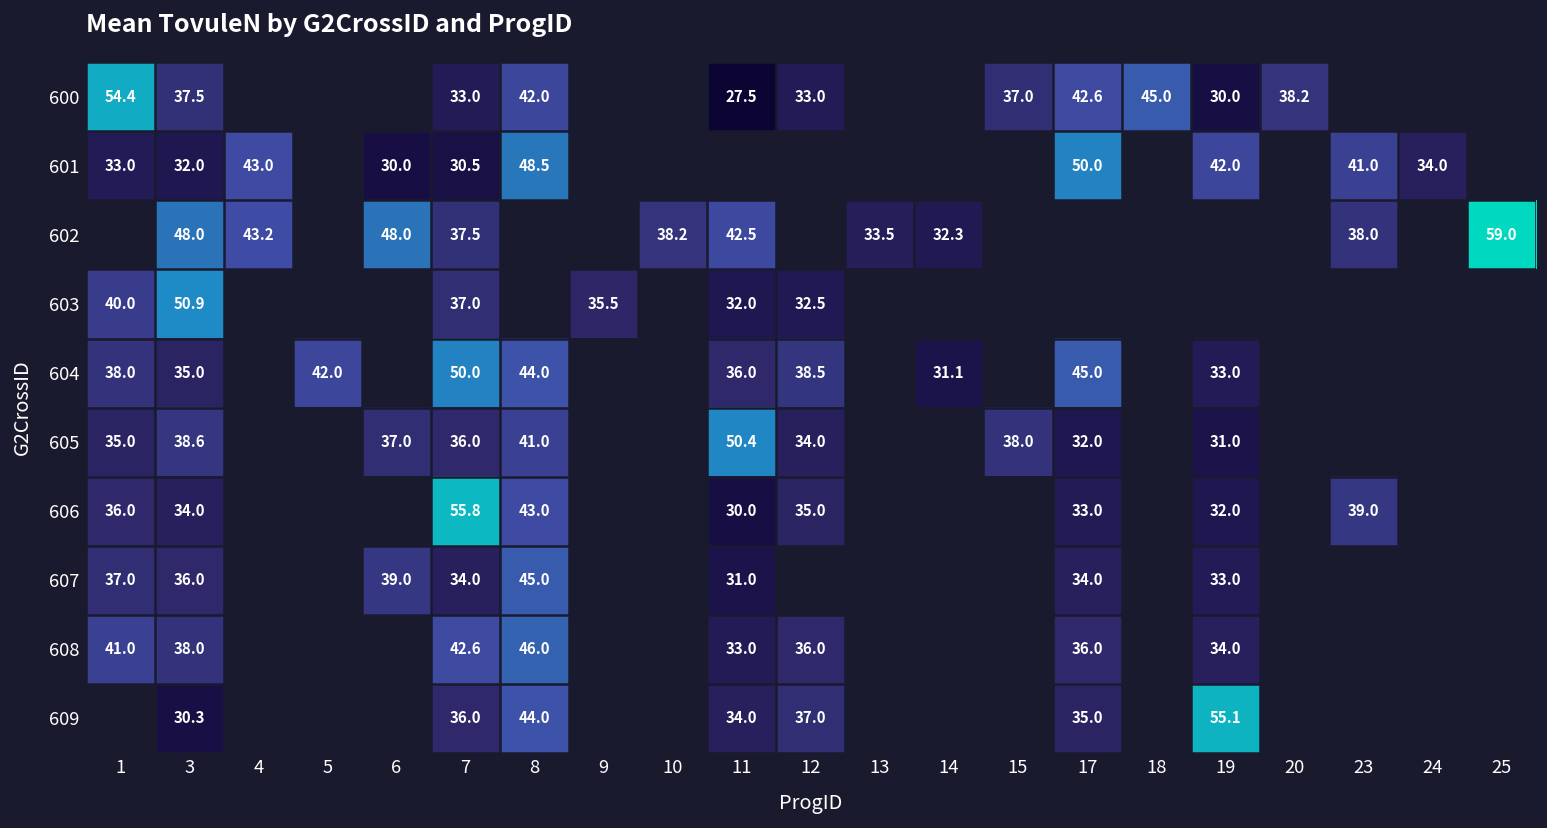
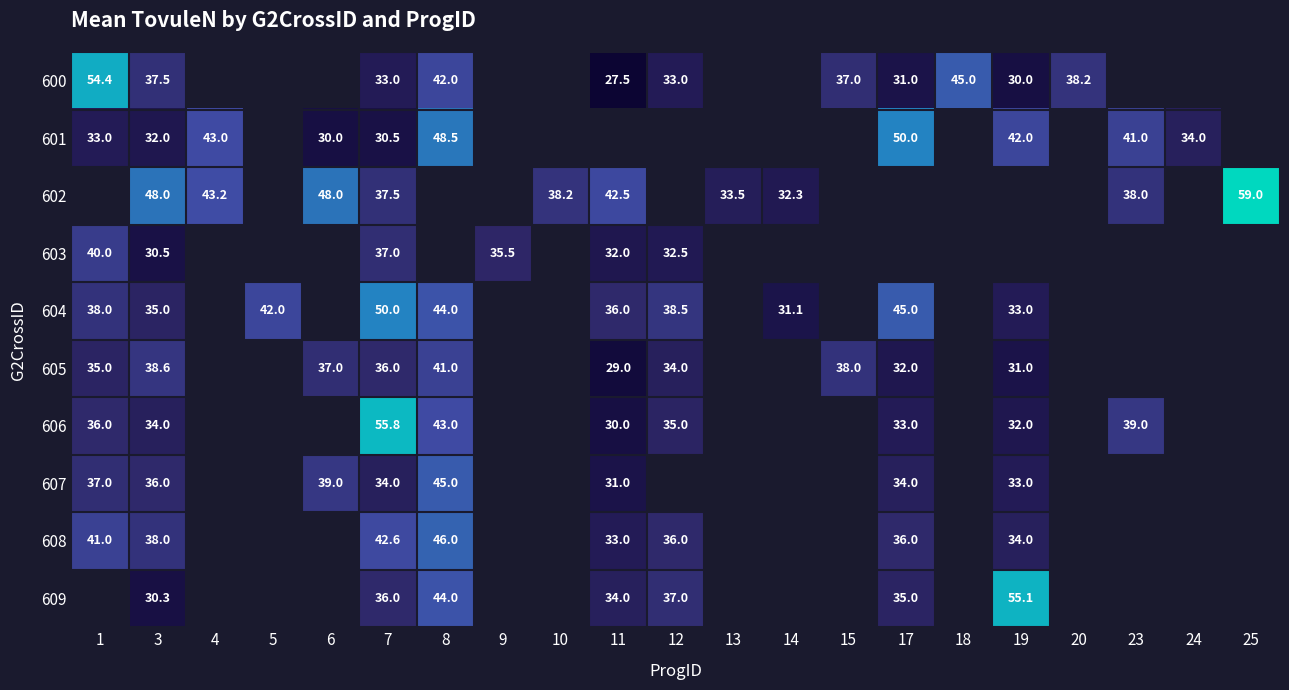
600, 17: 42.6 -> 31.0
603, 3: 50.9 -> 30.5
605, 11: 50.4 -> 29.0
